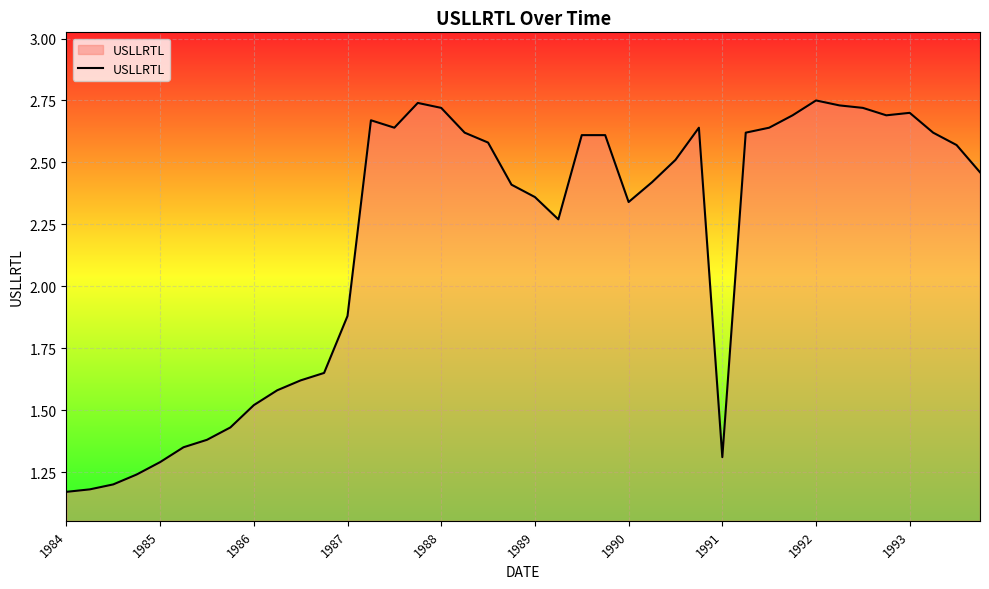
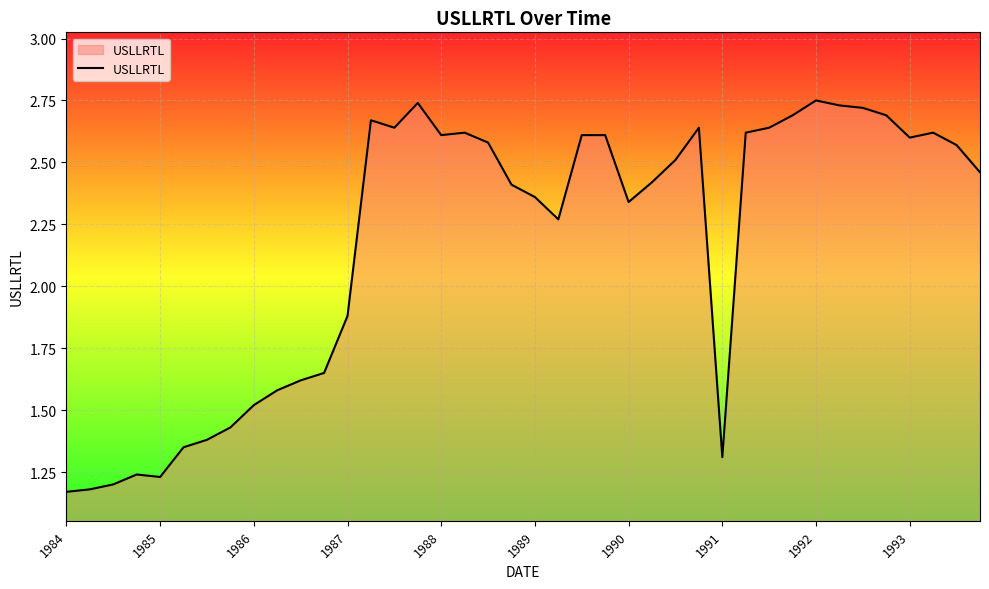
1985: 1.29 -> 1.23
1988: 2.72 -> 2.61
1993: 2.7 -> 2.6
